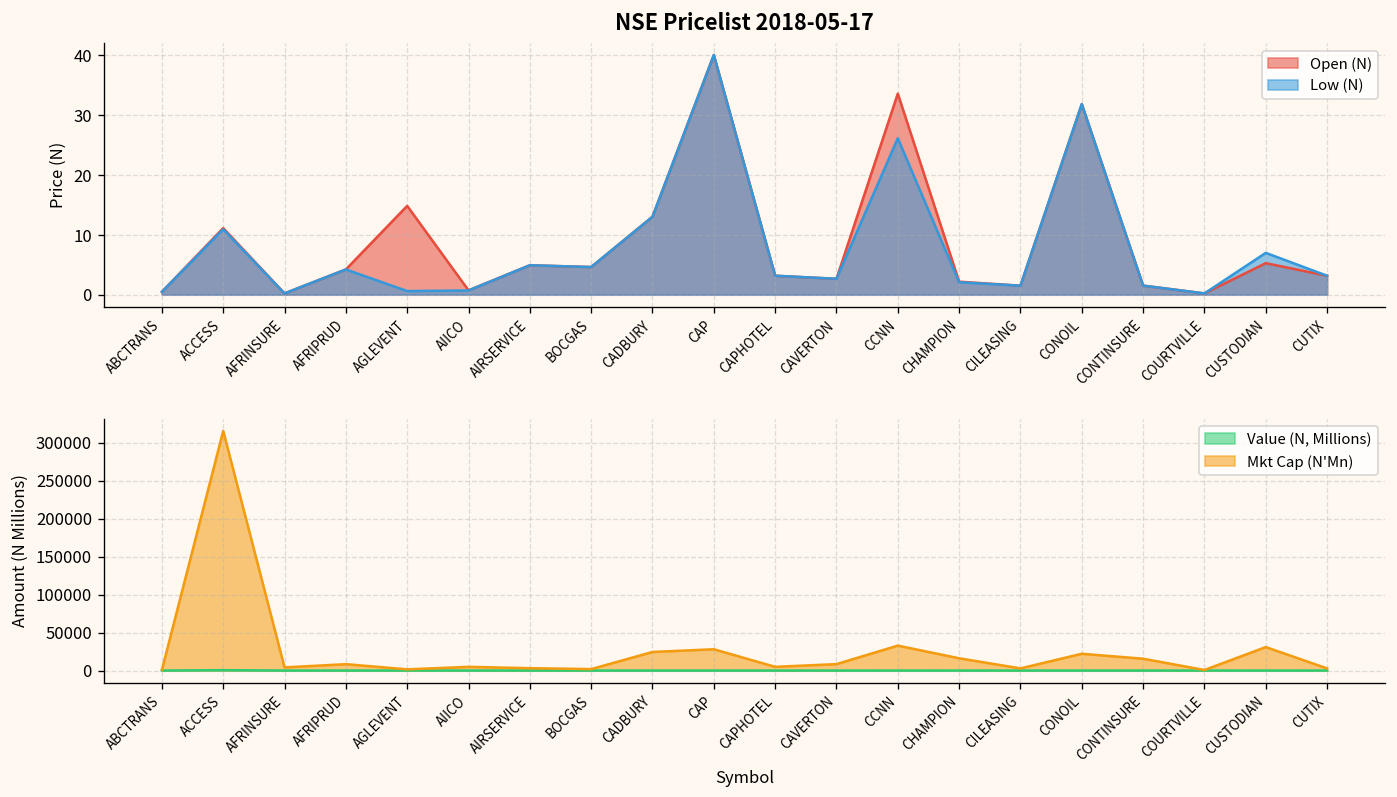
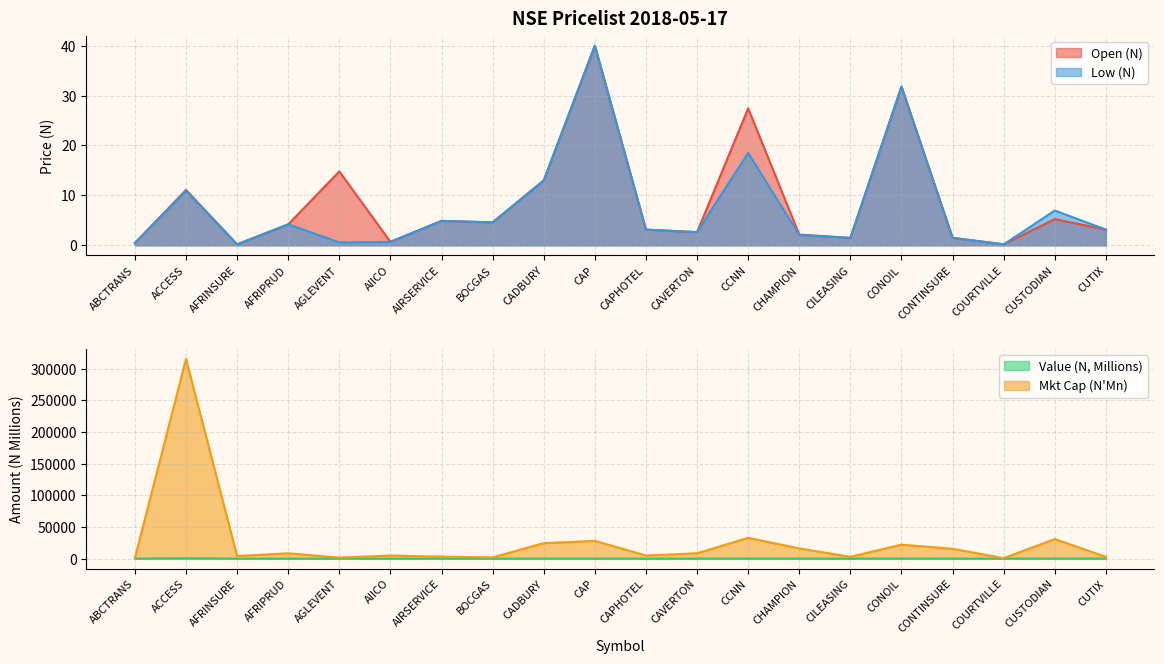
NSE Pricelist 2018-05-17, Open (N), CCNN: 34 -> 27
NSE Pricelist 2018-05-17, Low (N), CCNN: 26 -> 19
